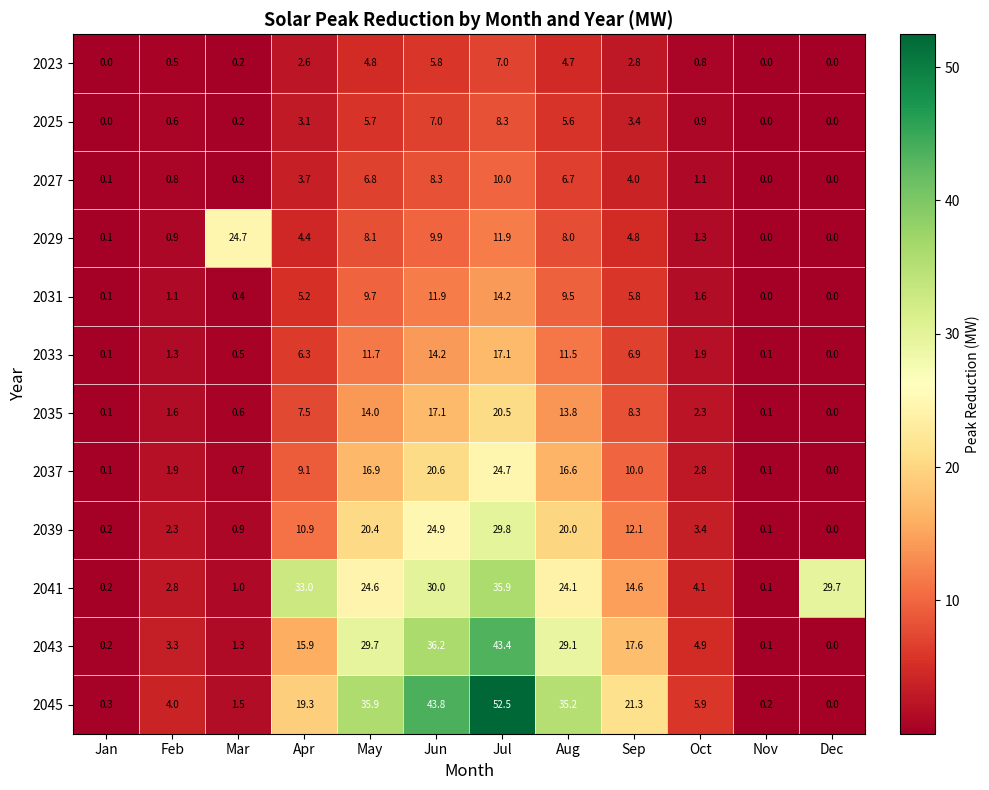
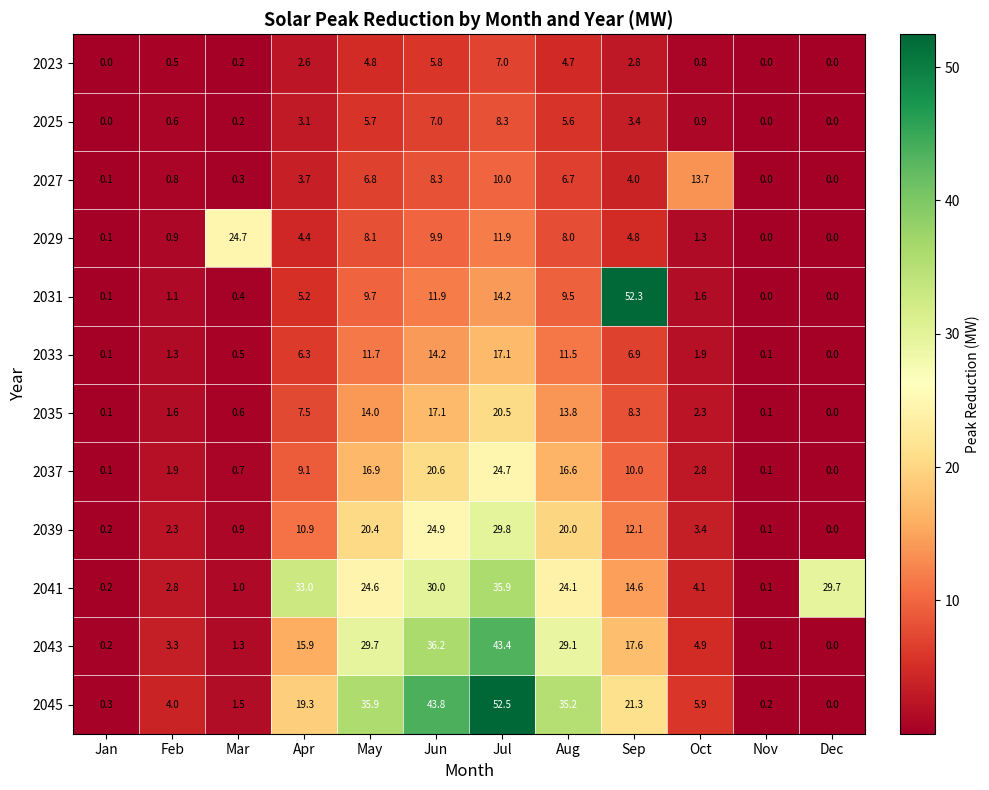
2027, Oct: 1.1 -> 13.7
2031, Sep: 5.8 -> 52.3
